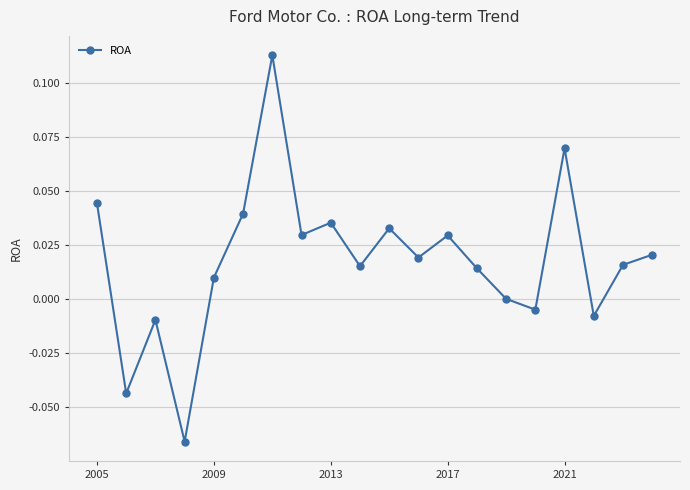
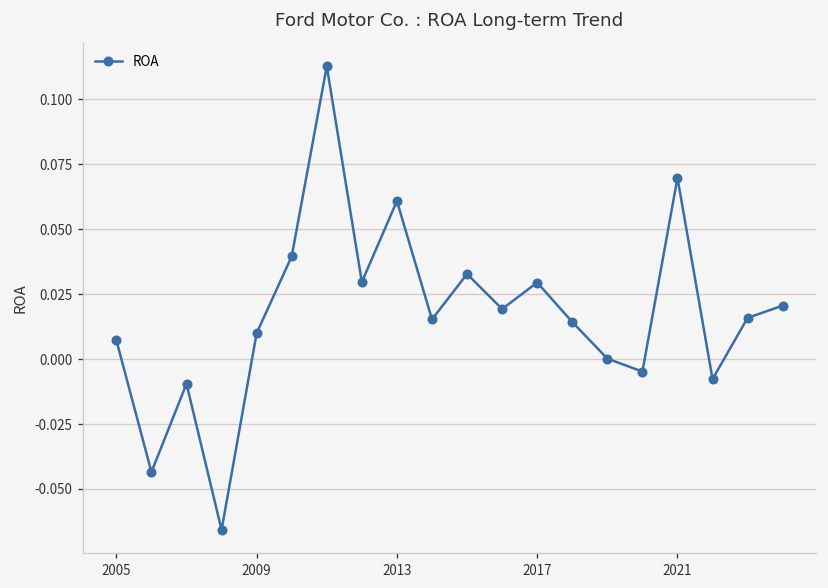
2005: 0.044 -> 0.007
2013: 0.035 -> 0.061
